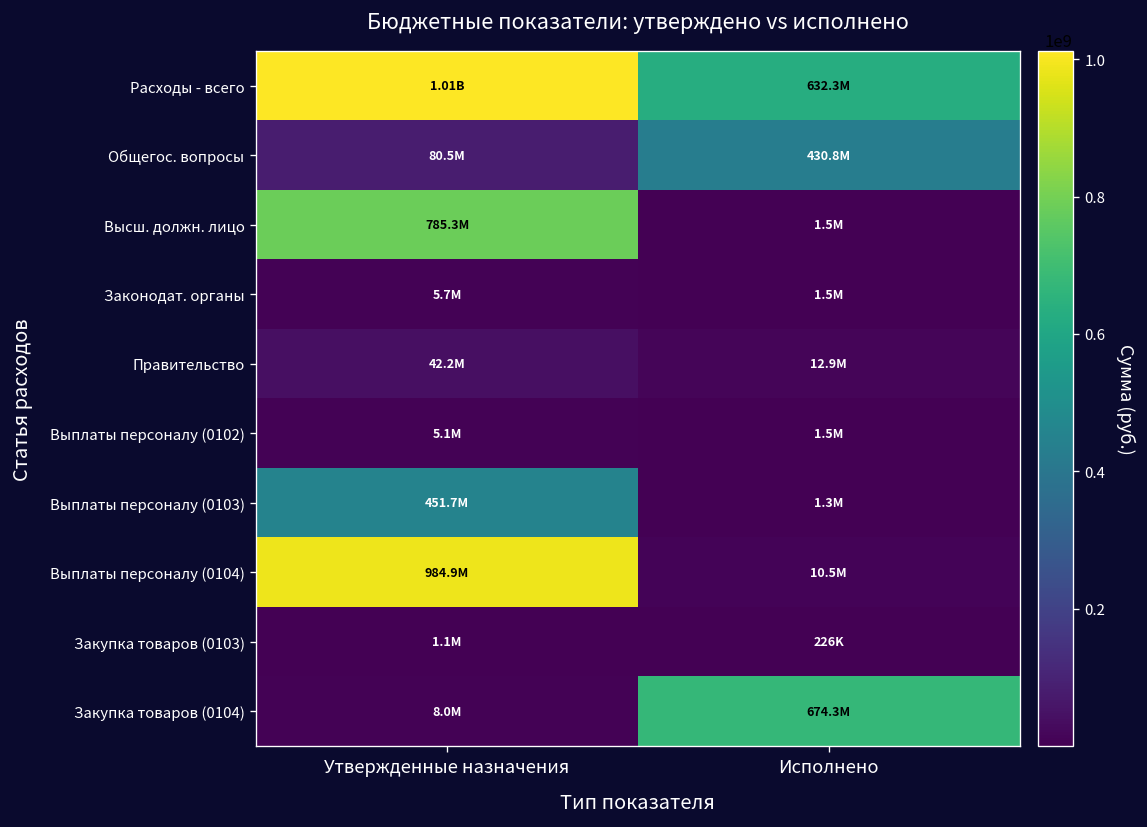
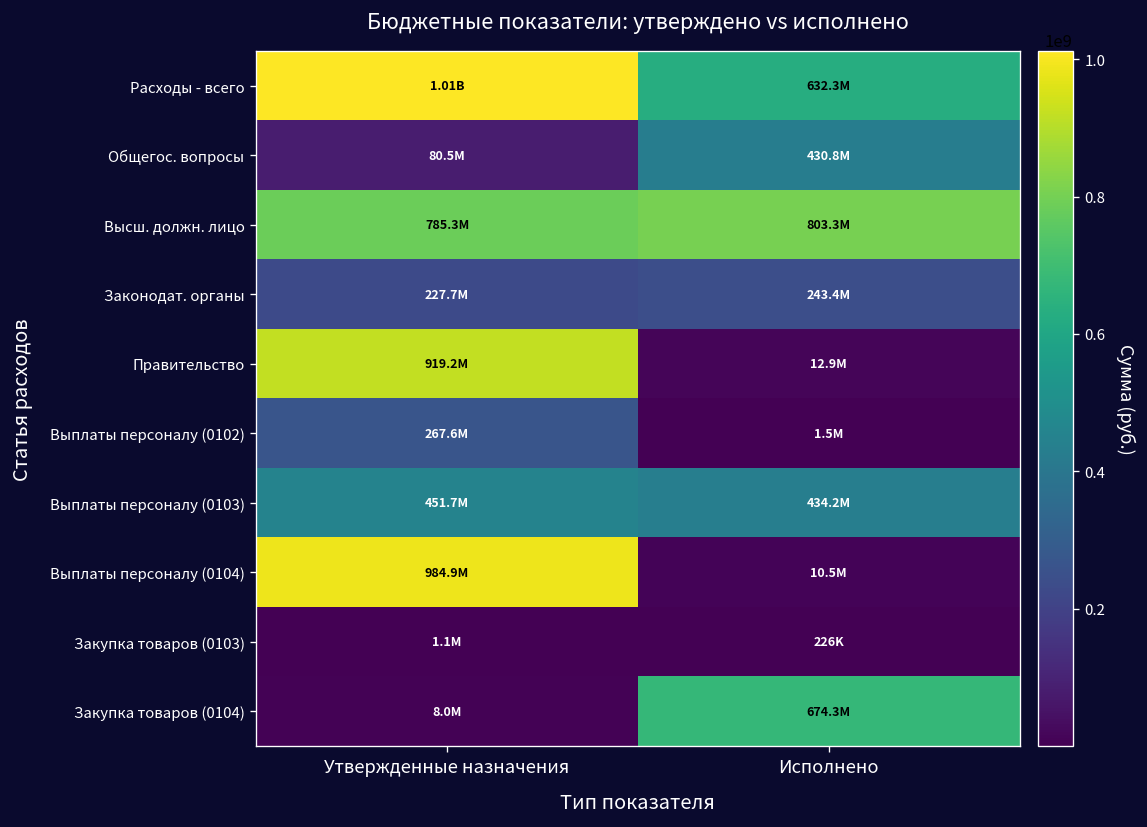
Высш. должн. лицо, Исполнено: 1.5M -> 803.3M
Законодат. органы, Утвержденные назначения: 5.7M -> 227.7M
Законодат. органы, Исполнено: 1.5M -> 243.4M
Правительство, Утвержденные назначения: 42.2M -> 919.2M
Выплаты персоналу (0102), Утвержденные назначения: 5.1M -> 267.6M
Выплаты персоналу (0103), Исполнено: 1.3M -> 434.2M
